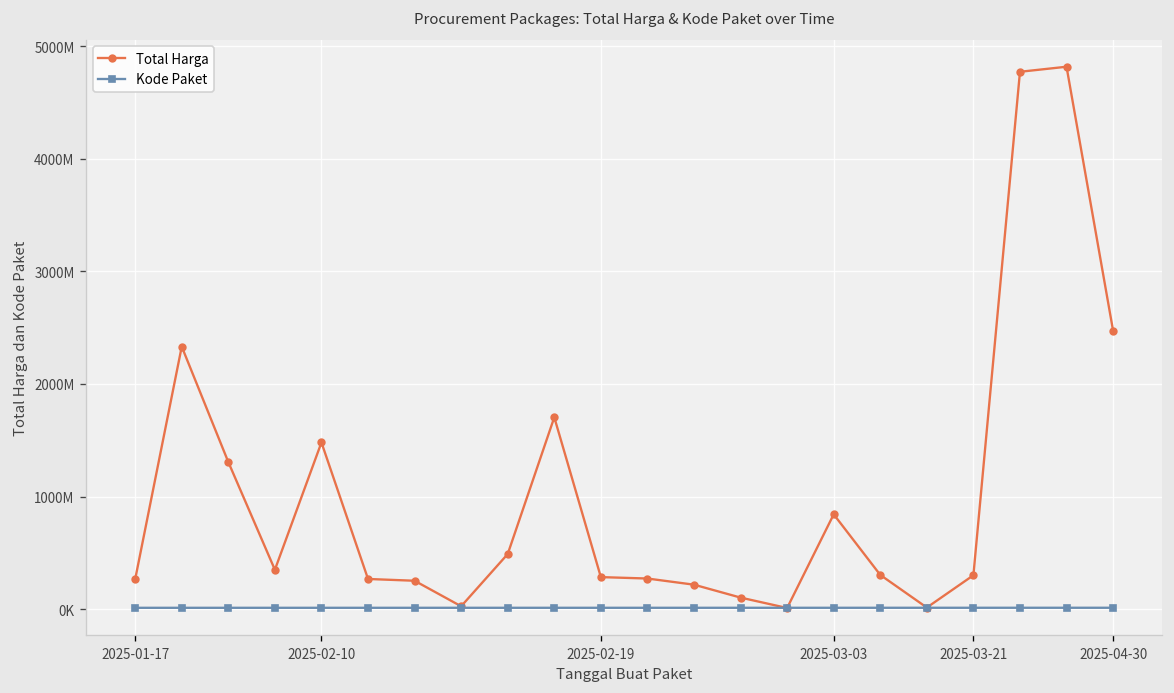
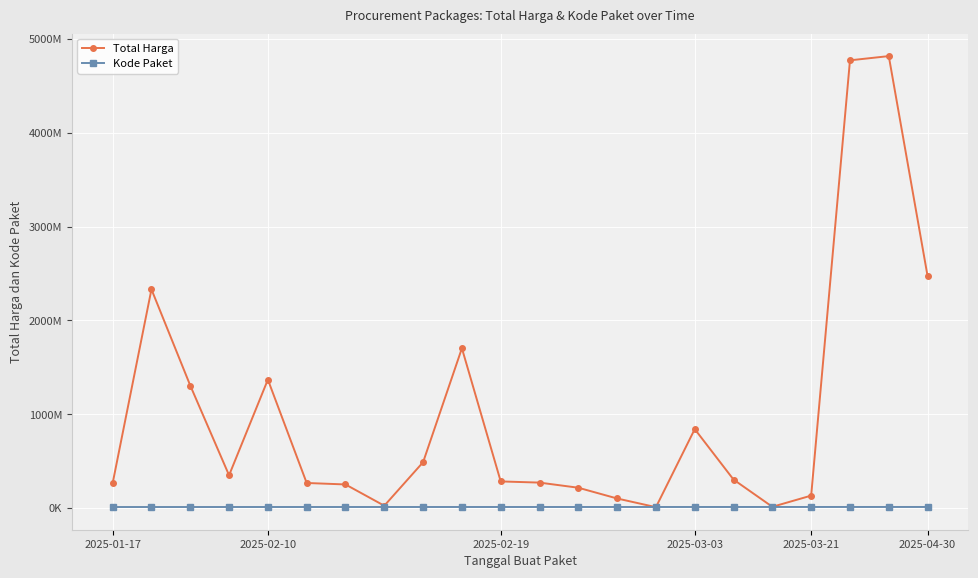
Total Harga, 2025-02-10: 1500000000 -> 1400000000
Total Harga, 2025-03-21: 300000000 -> 100000000
